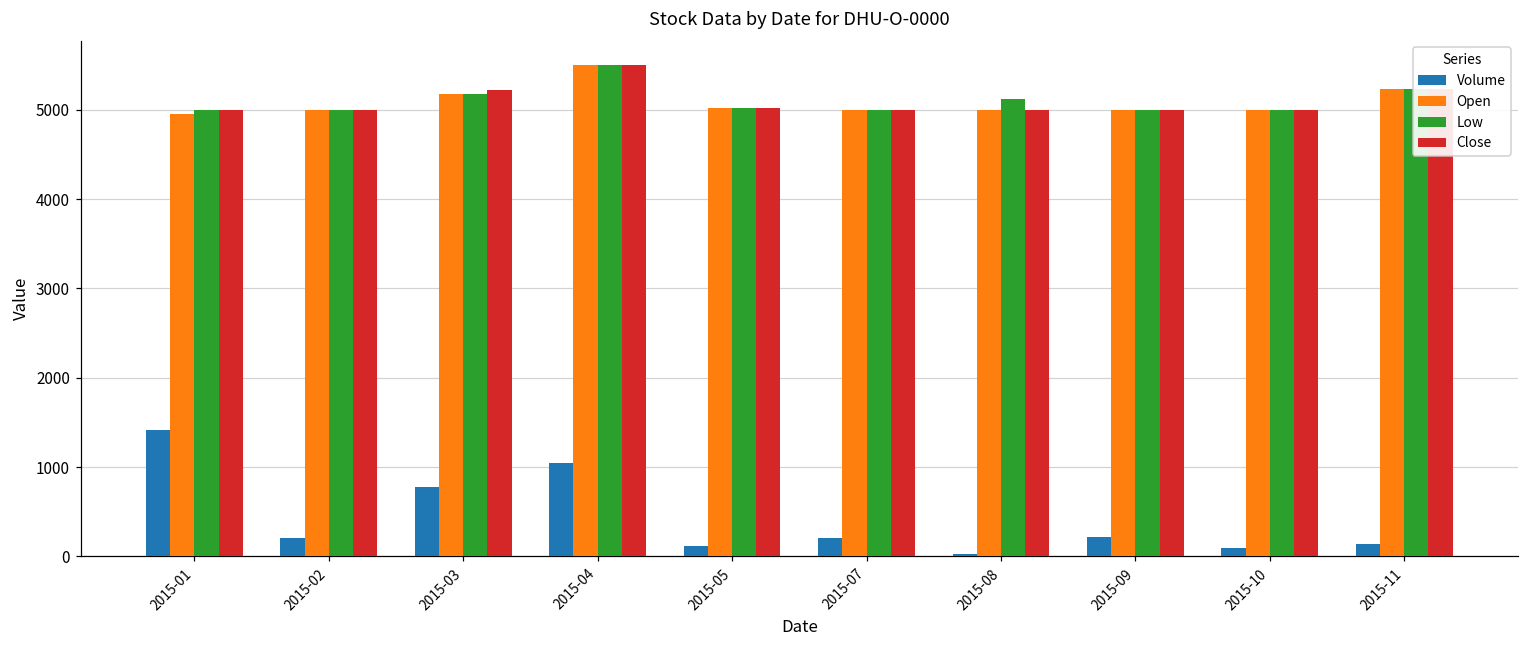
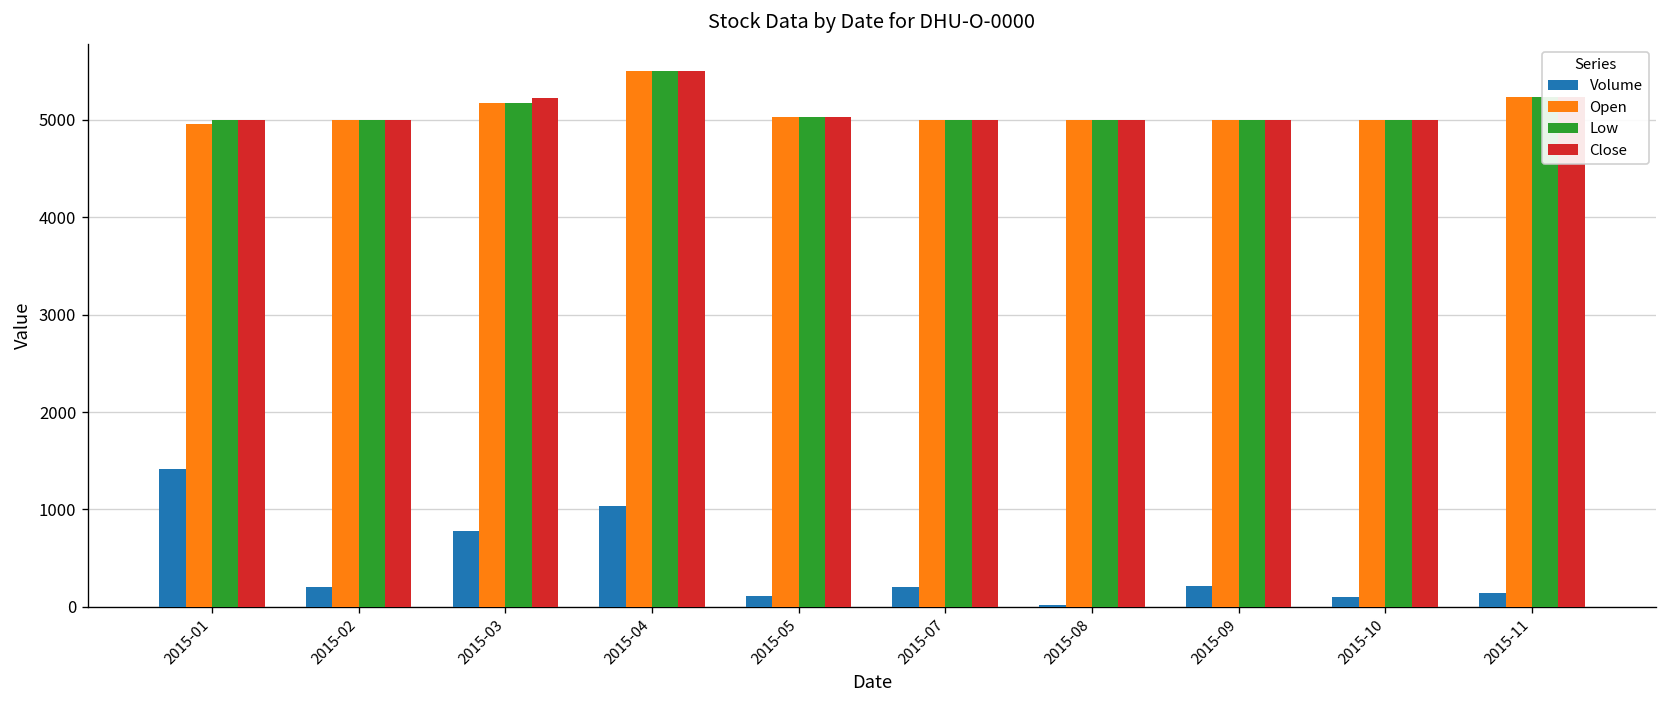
Low, 2015-08: 5100 -> 5000
